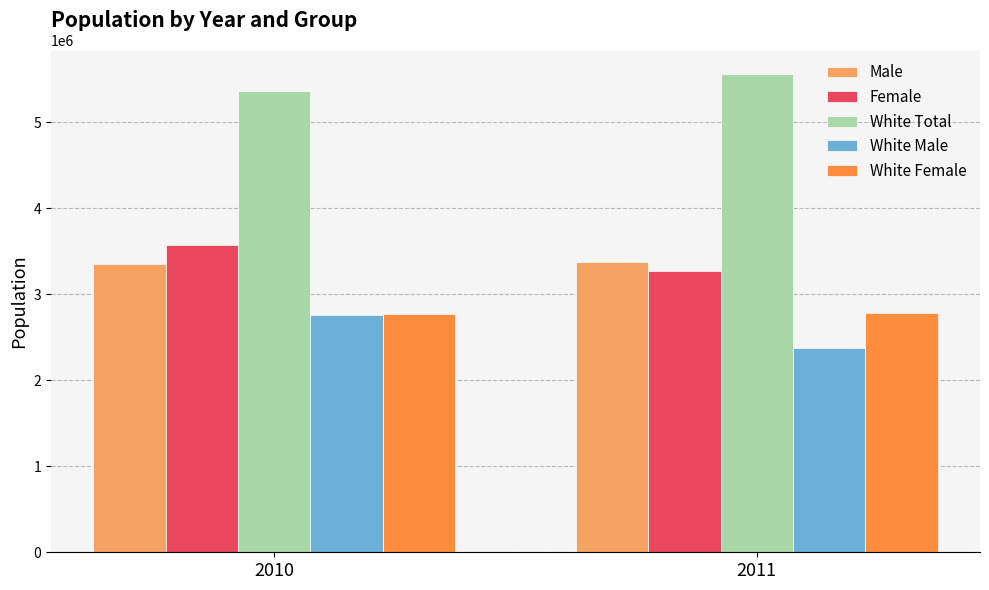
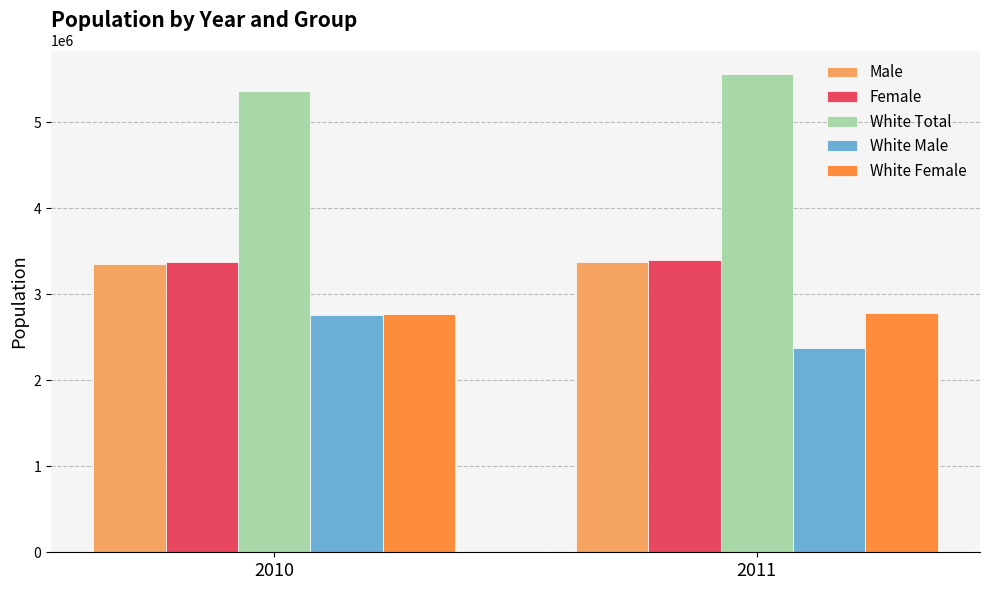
Female, 2010: 3600000 -> 3400000
Female, 2011: 3300000 -> 3400000
